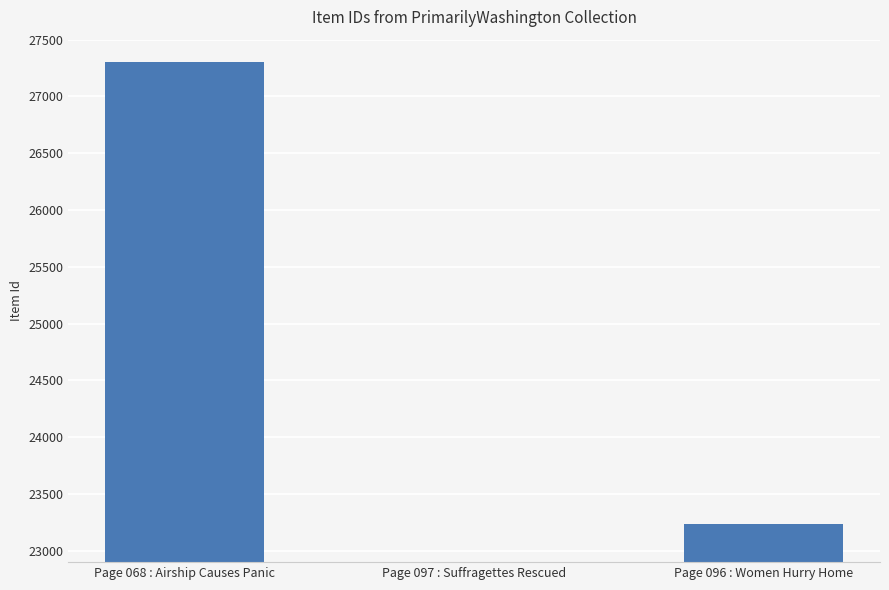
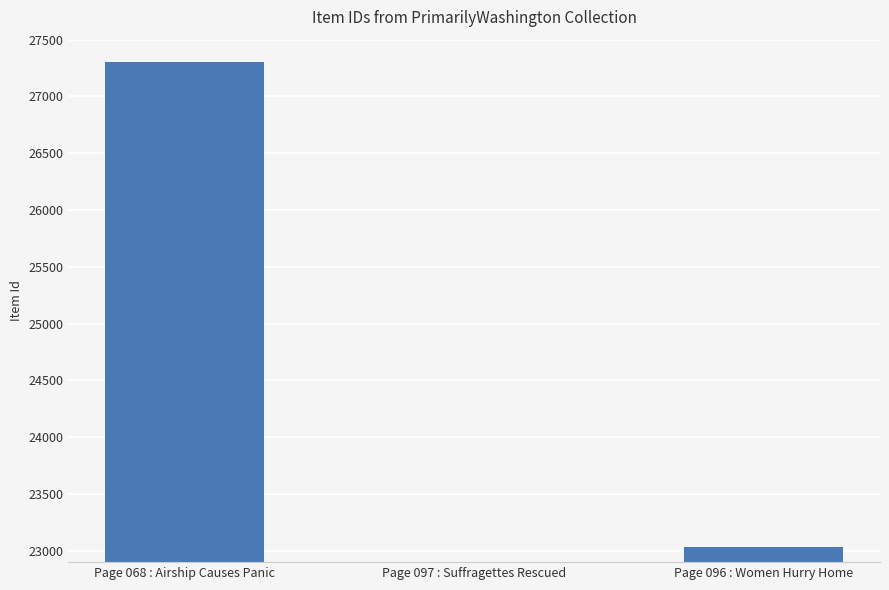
Page 096 : Women Hurry Home: 23240 -> 23030
